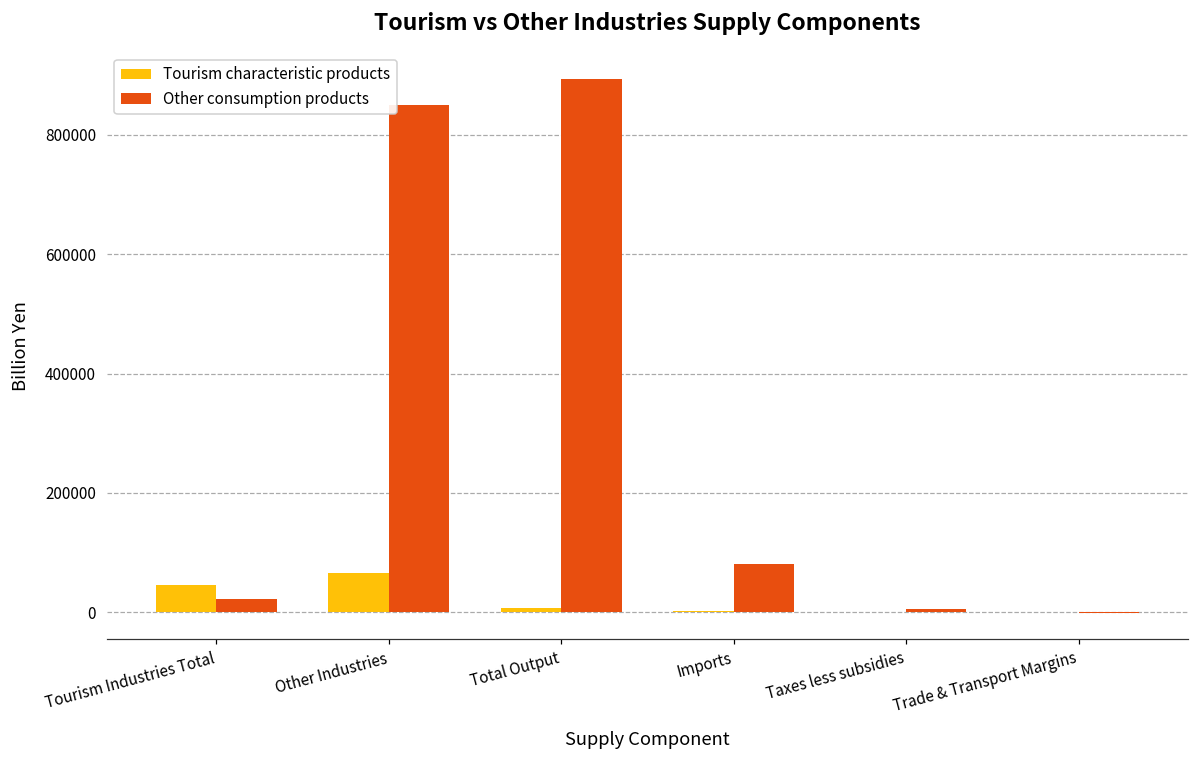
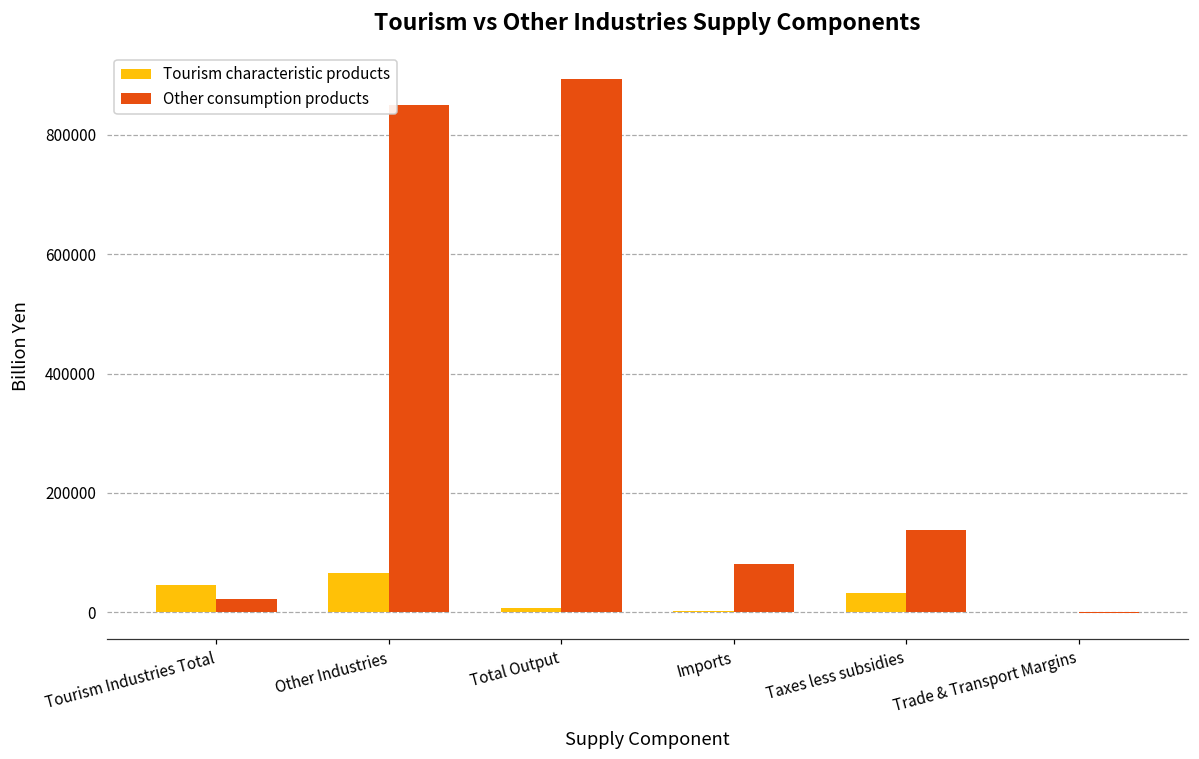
Tourism characteristic products, Taxes less subsidies: 0 -> 30000
Other consumption products, Taxes less subsidies: 10000 -> 140000
